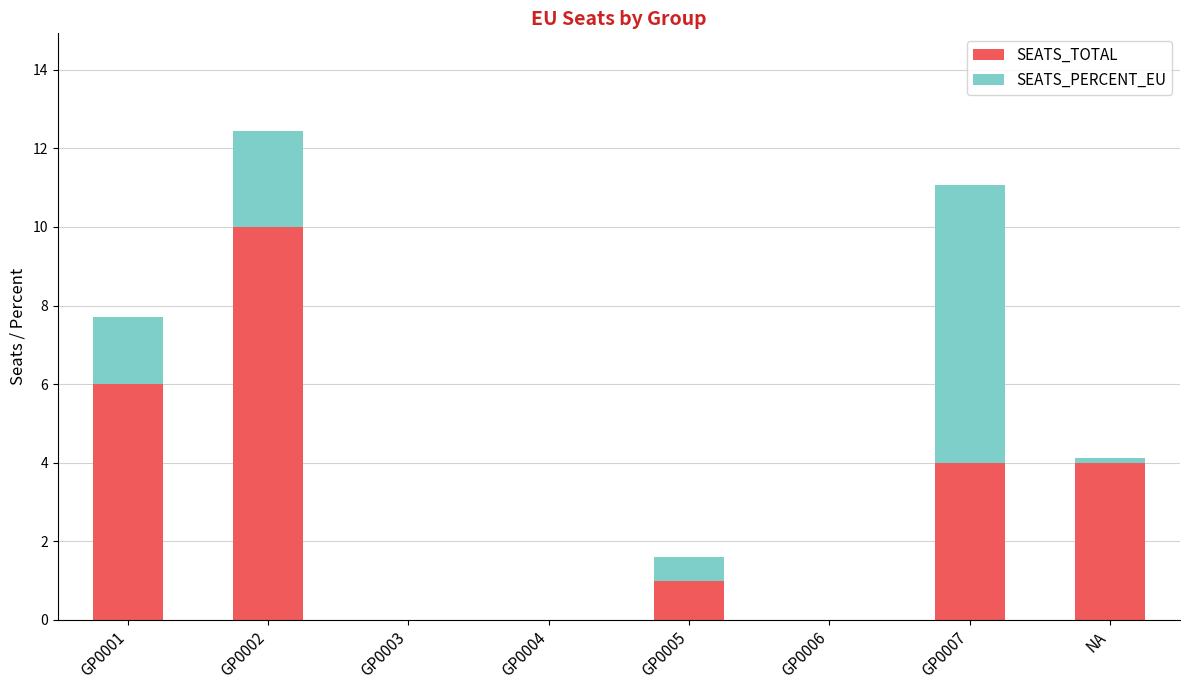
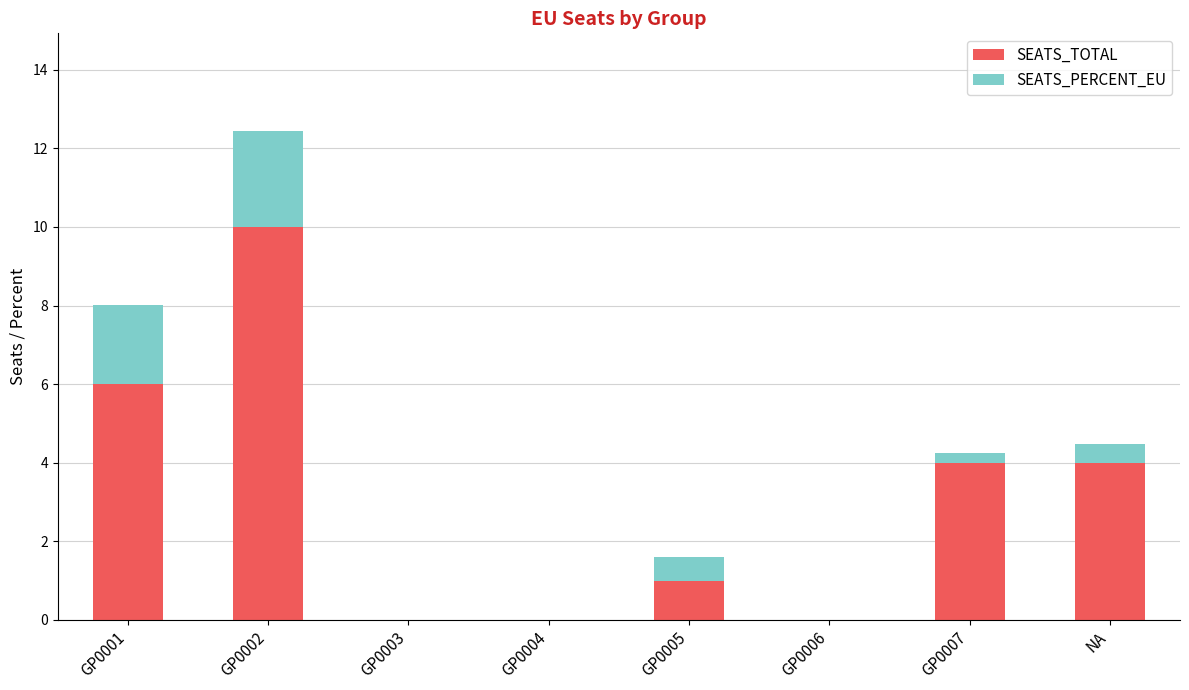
SEATS_PERCENT_EU, GP0001: 1.7 -> 2.0
SEATS_PERCENT_EU, GP0007: 7.1 -> 0.2
SEATS_PERCENT_EU, NA: 0.1 -> 0.5
